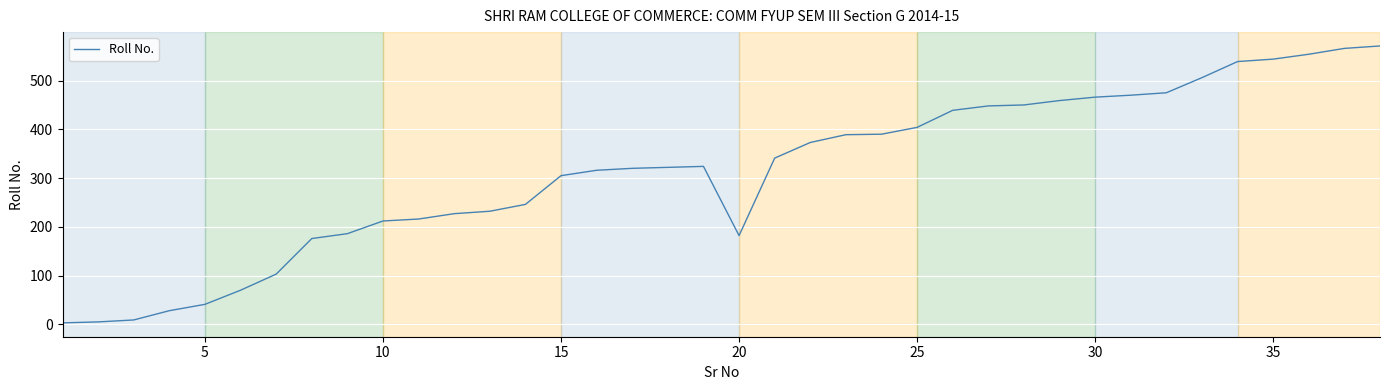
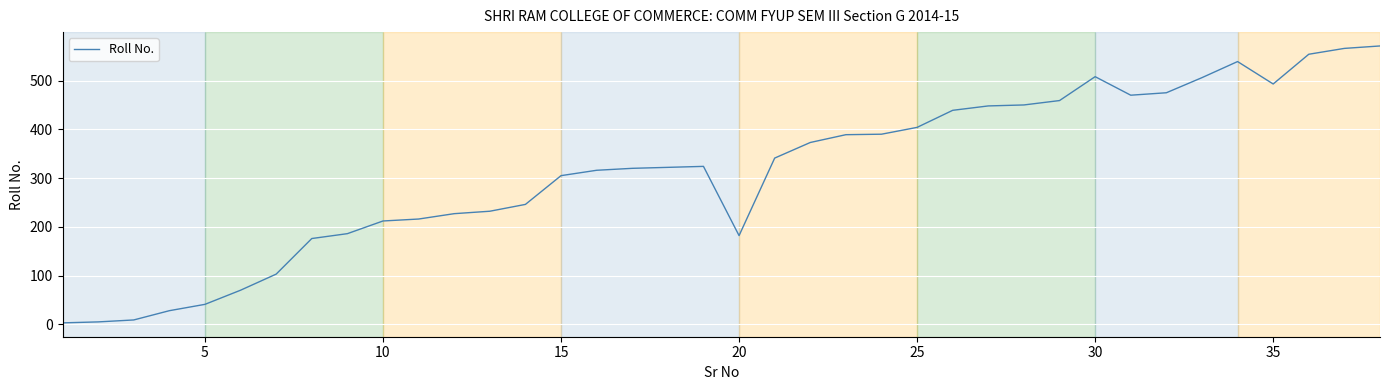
30: 470 -> 510
35: 540 -> 490
